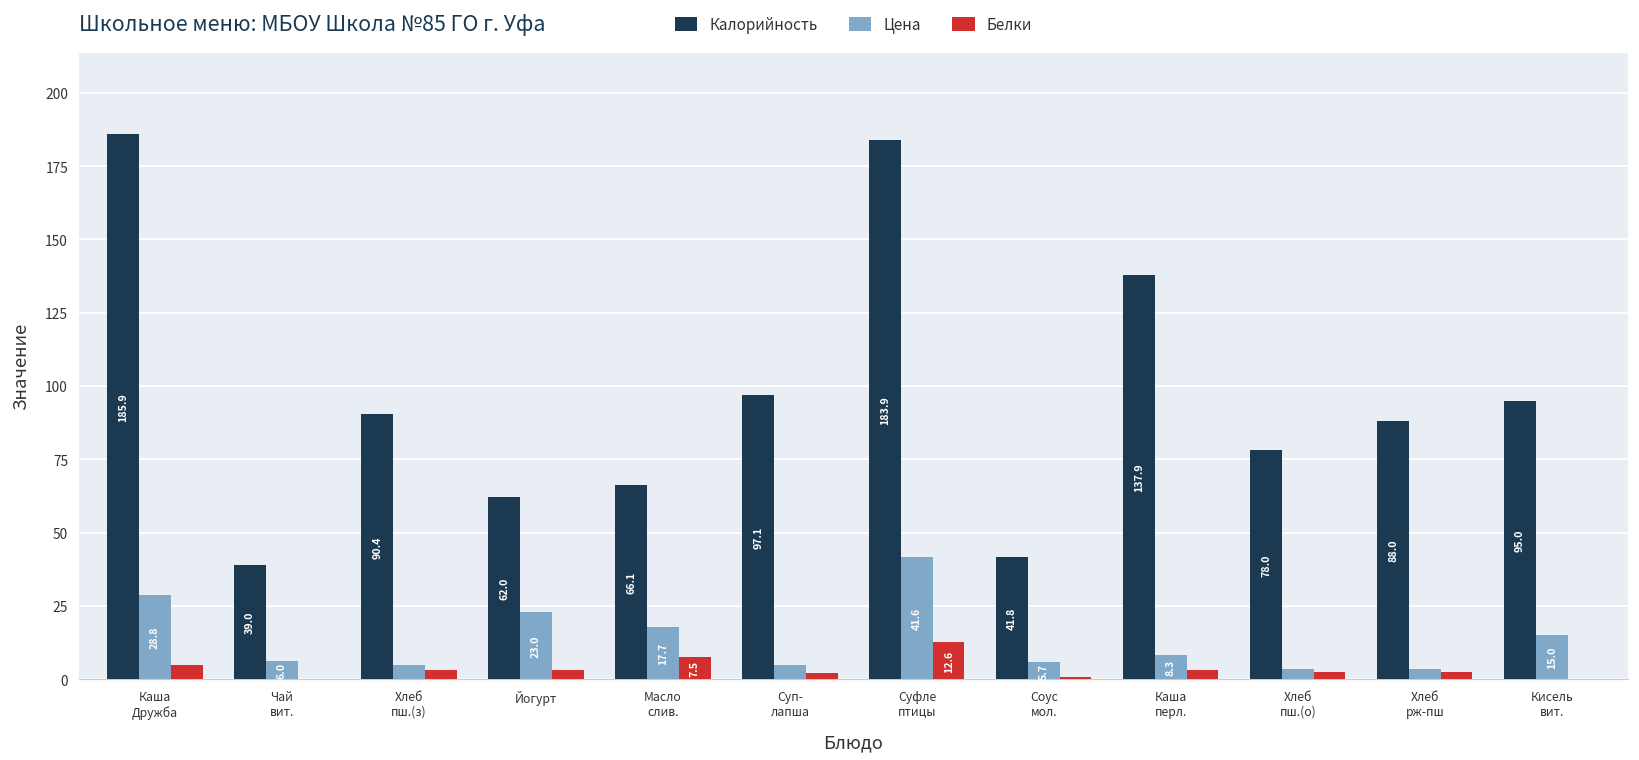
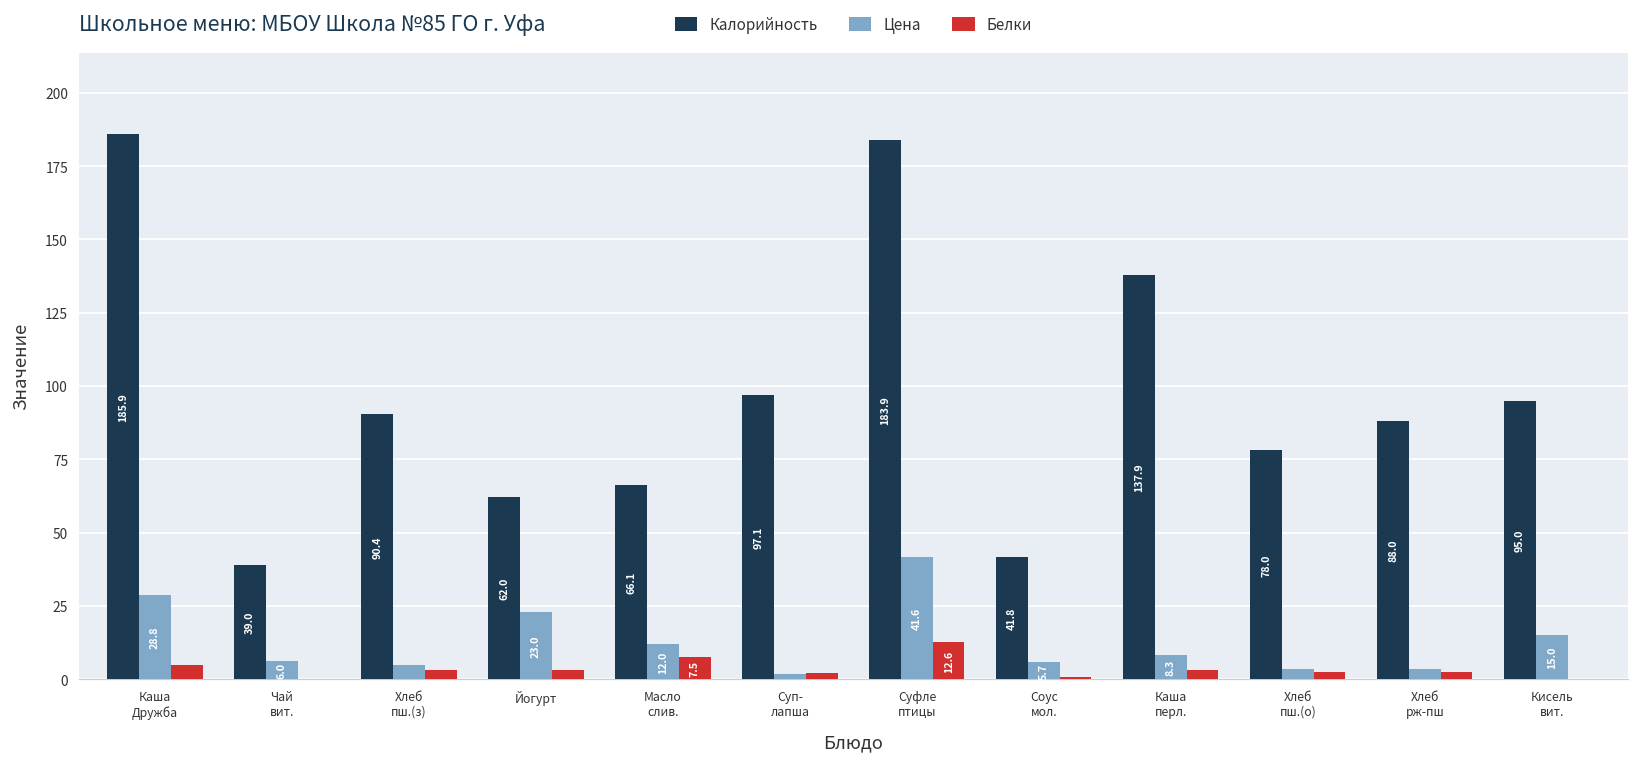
Цена, Масло слив.: 17.7 -> 12.0
Цена, Суп- лапша: 5 -> 2
